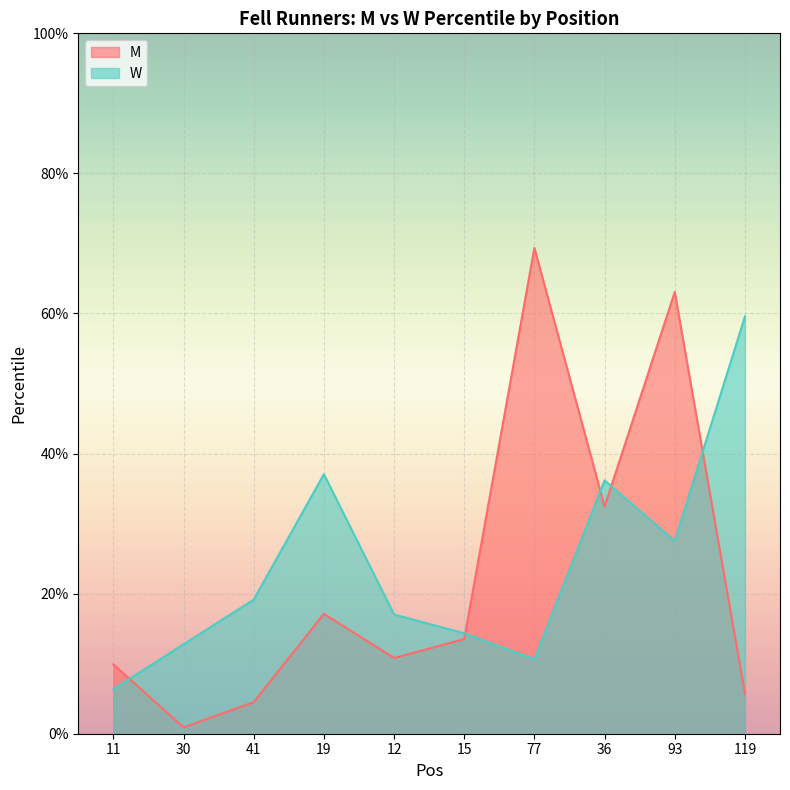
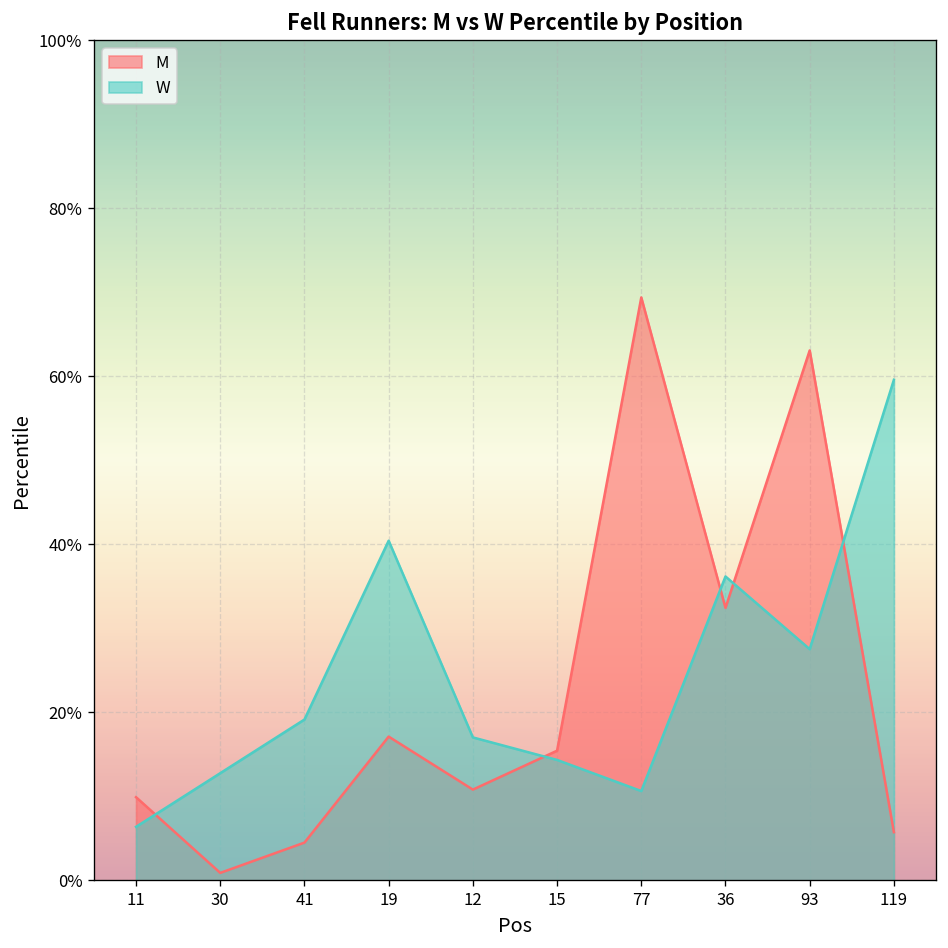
W, 19: 37% -> 40%
M, 15: 14% -> 15%
